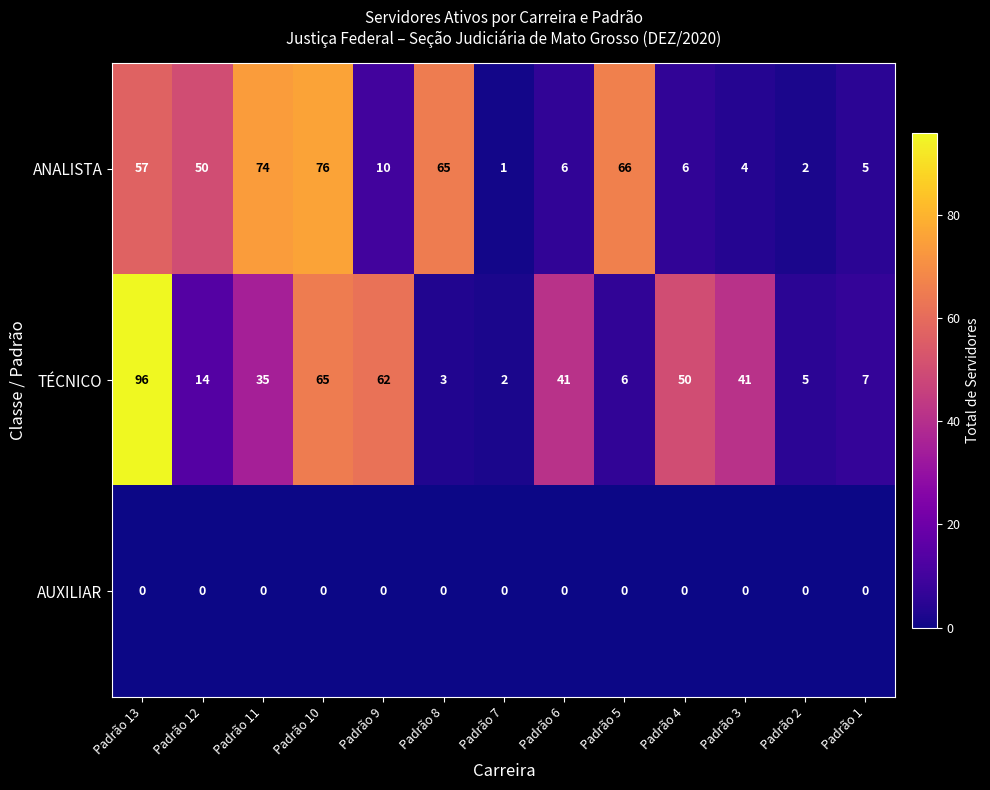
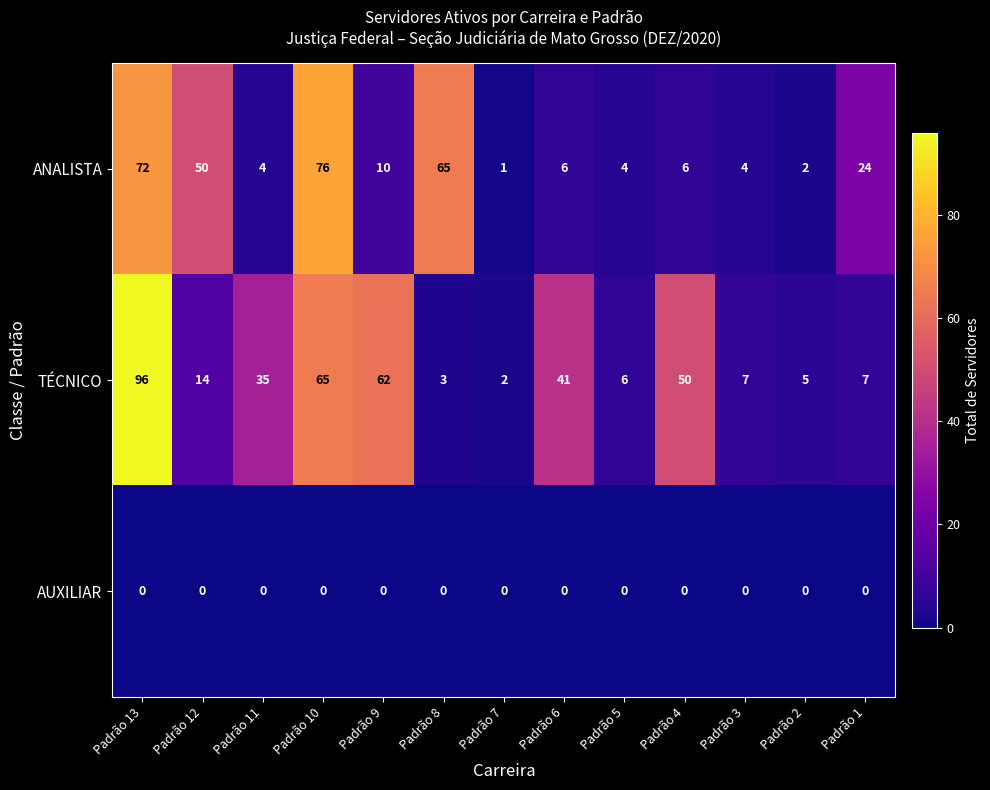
ANALISTA, Padrão 13: 57 -> 72
ANALISTA, Padrão 11: 74 -> 4
ANALISTA, Padrão 5: 66 -> 4
ANALISTA, Padrão 1: 5 -> 24
TÉCNICO, Padrão 3: 41 -> 7
